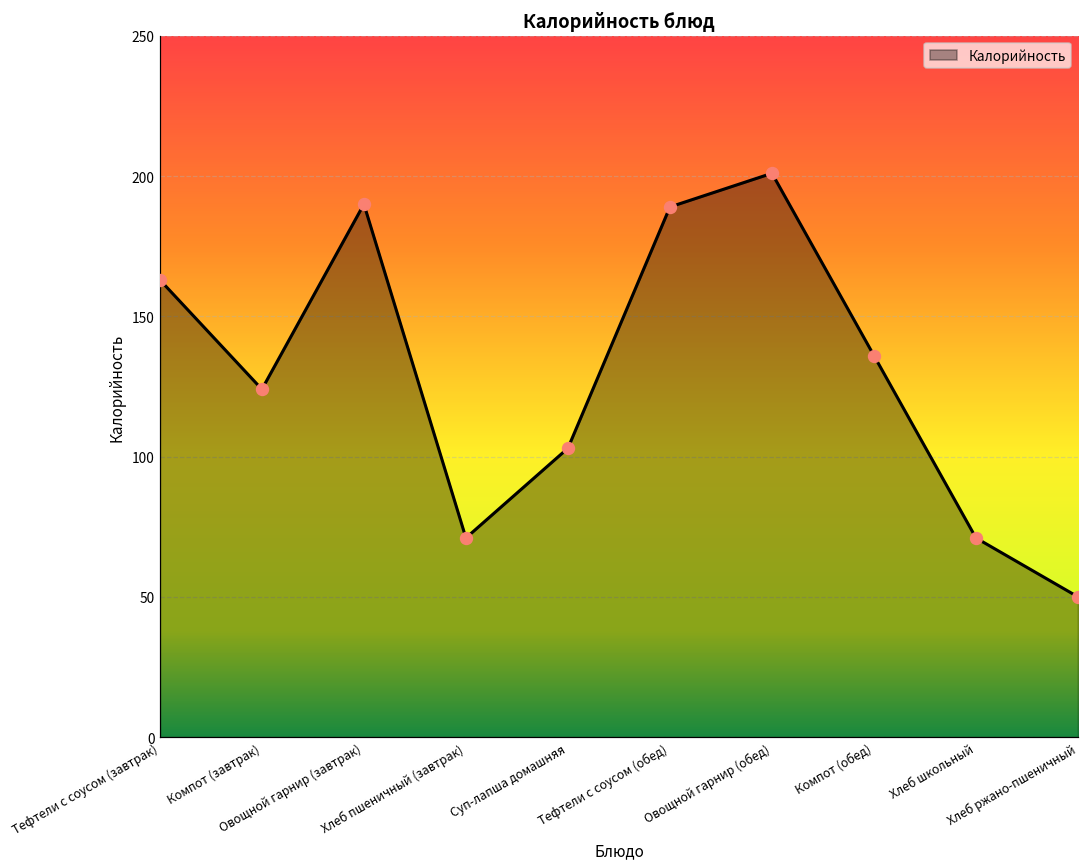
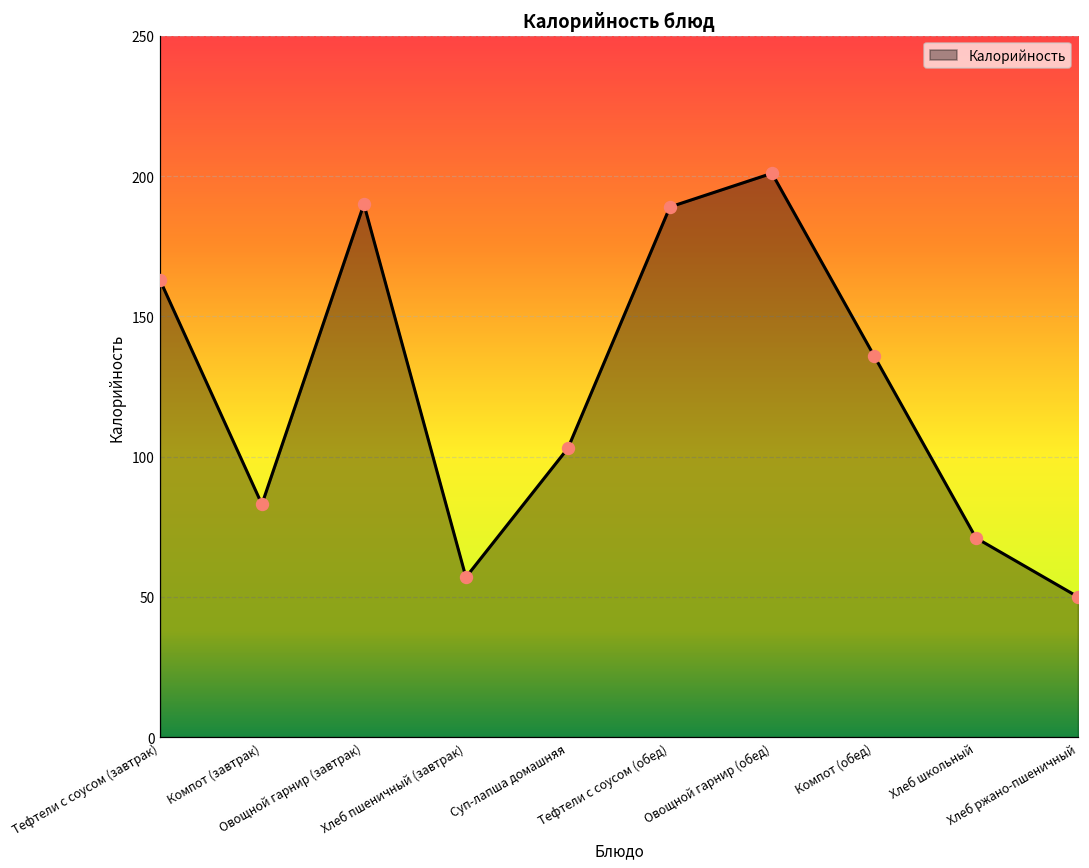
Компот (завтрак): 124 -> 83
Хлеб пшеничный (завтрак): 71 -> 57
